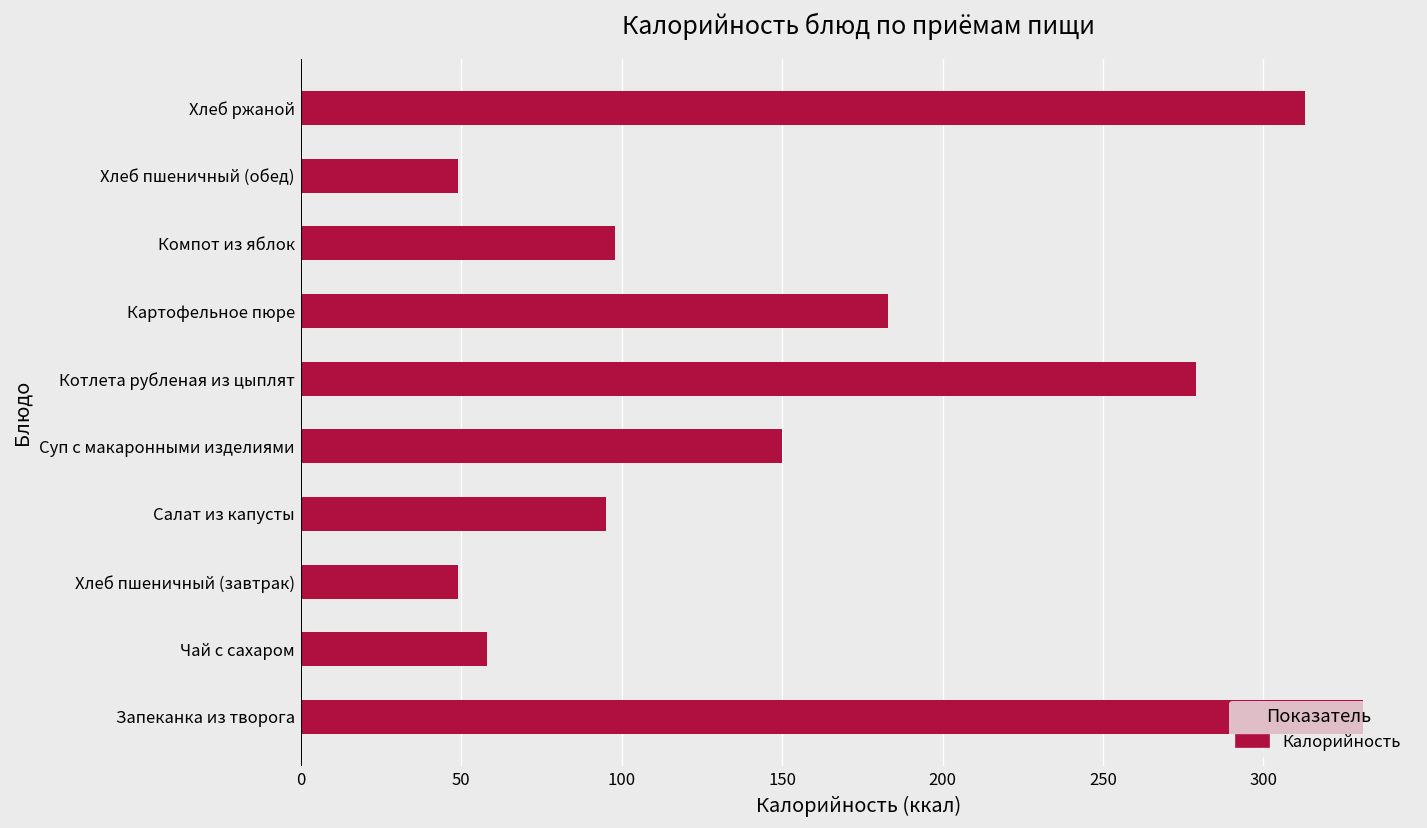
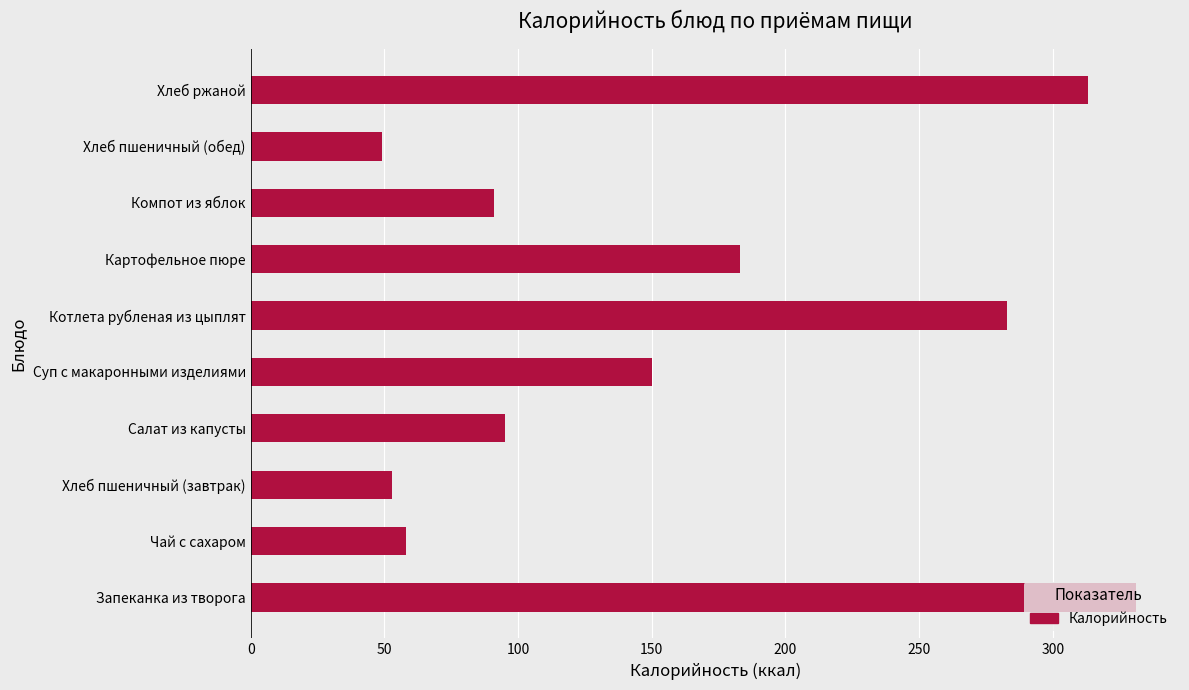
Компот из яблок: 98 -> 91
Котлета рубленая из цыплят: 279 -> 283
Хлеб пшеничный (завтрак): 49 -> 53
